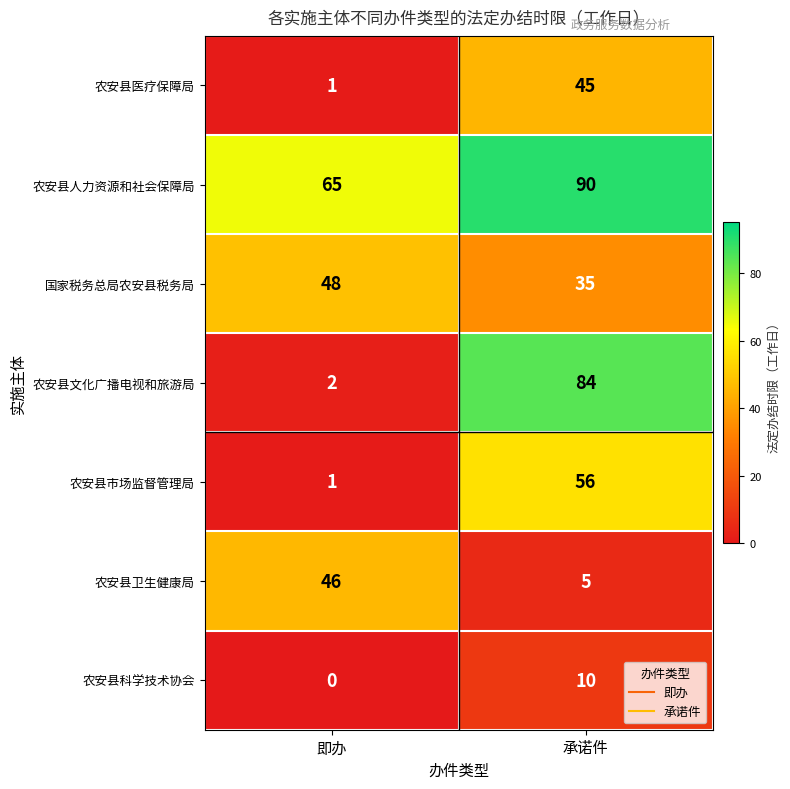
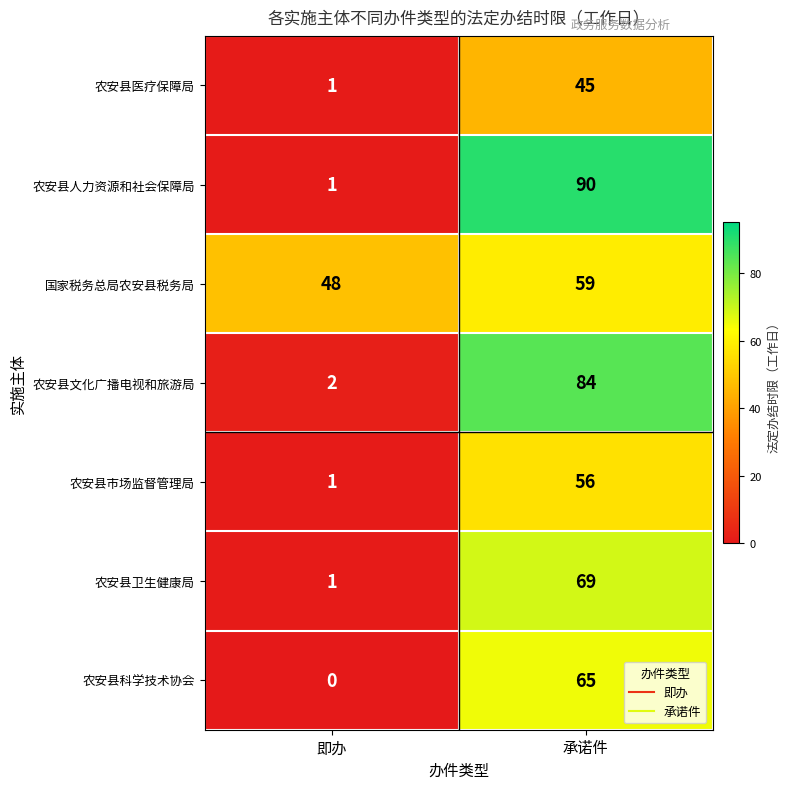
农安县人力资源和社会保障局, 即办: 65 -> 1
国家税务总局农安县税务局, 承诺件: 35 -> 59
农安县卫生健康局, 即办: 46 -> 1
农安县卫生健康局, 承诺件: 5 -> 69
农安县科学技术协会, 承诺件: 10 -> 65
